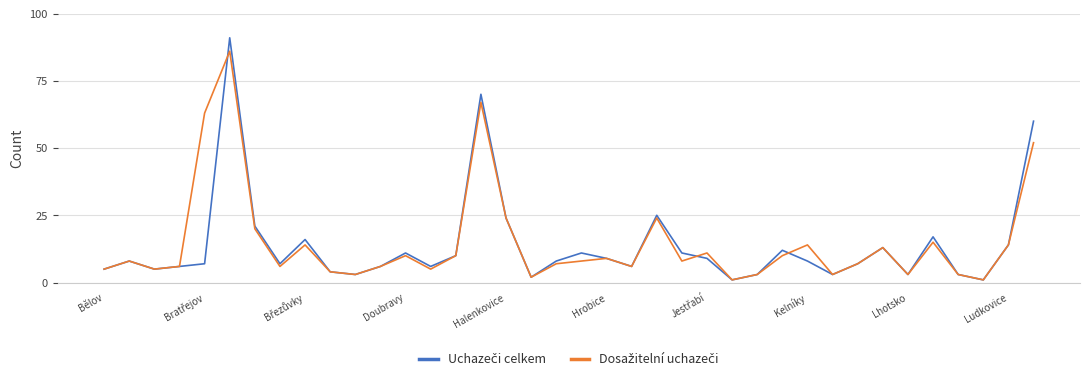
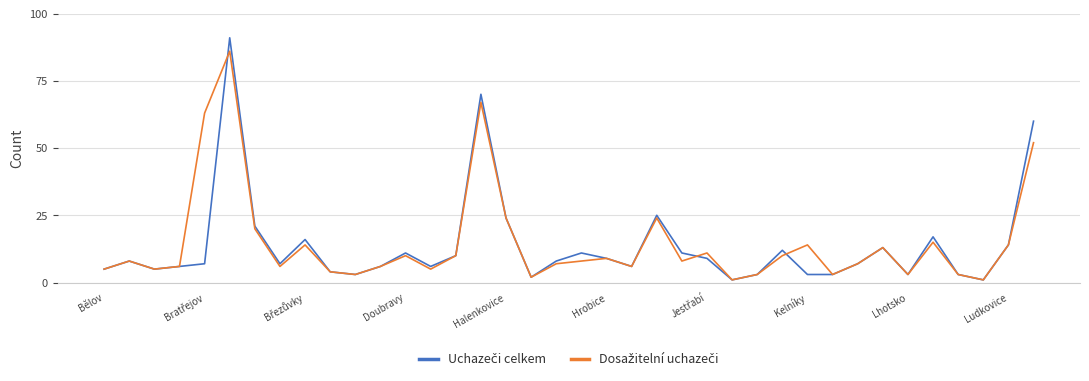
Uchazeči celkem, Kelníky: 8 -> 3
